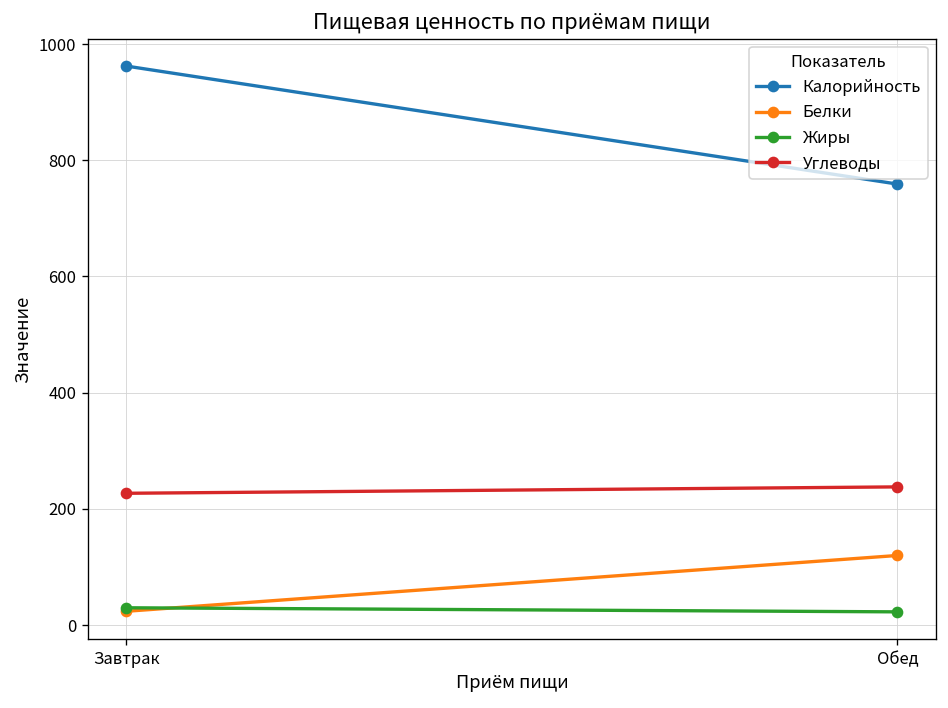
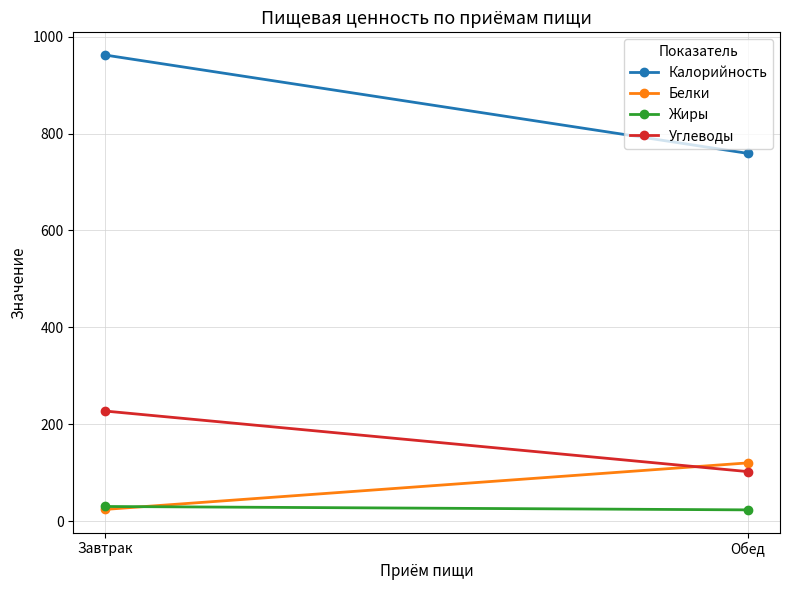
Углеводы, Обед: 240 -> 100
